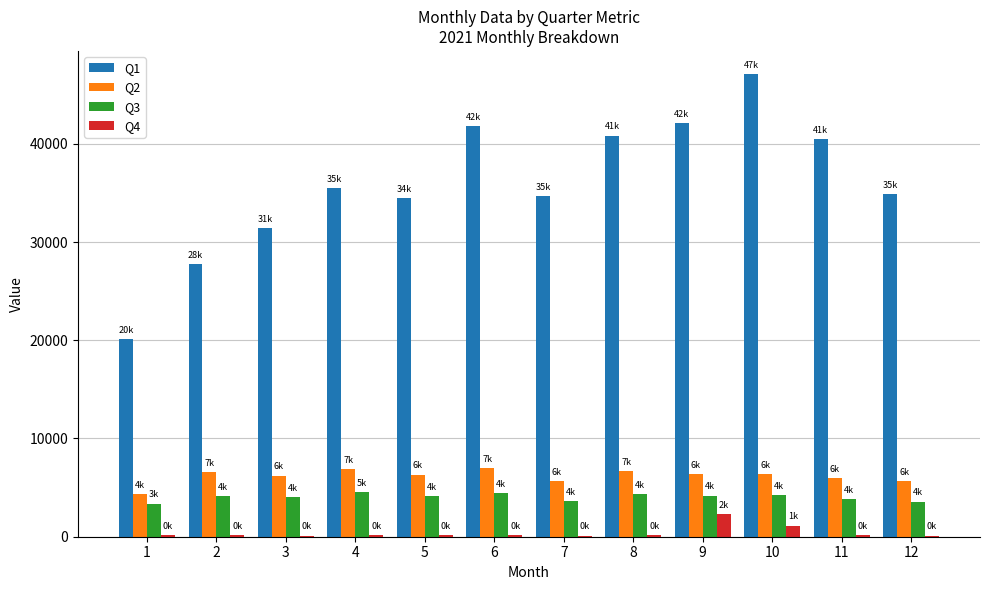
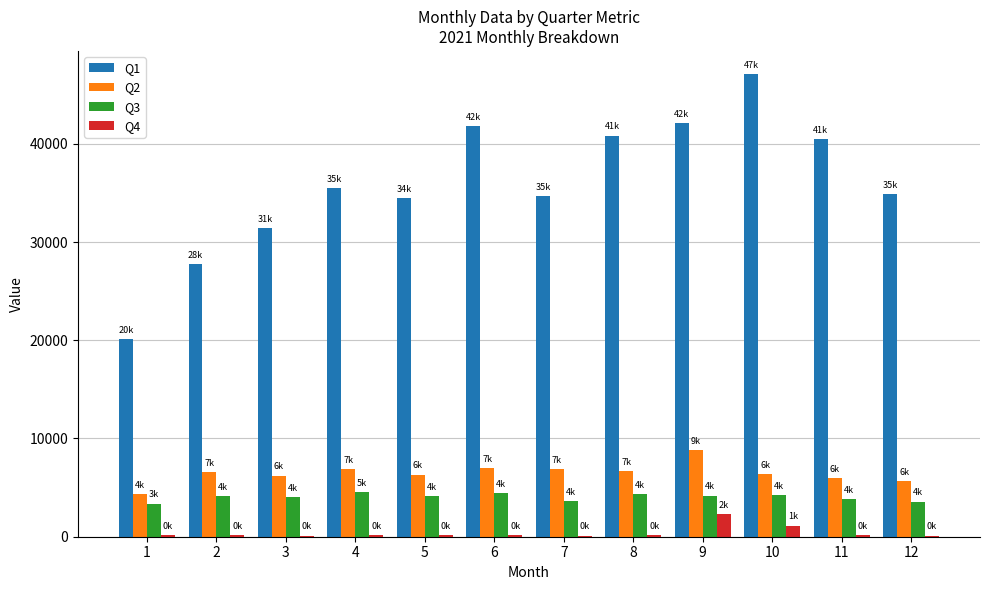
Q2, 7: 6k -> 7k
Q2, 9: 6k -> 9k
